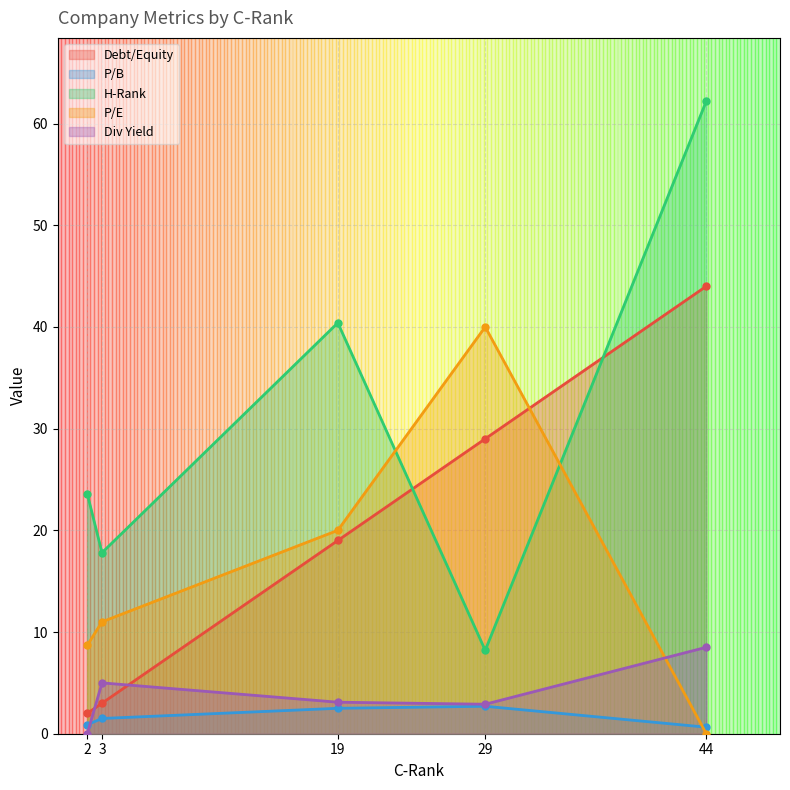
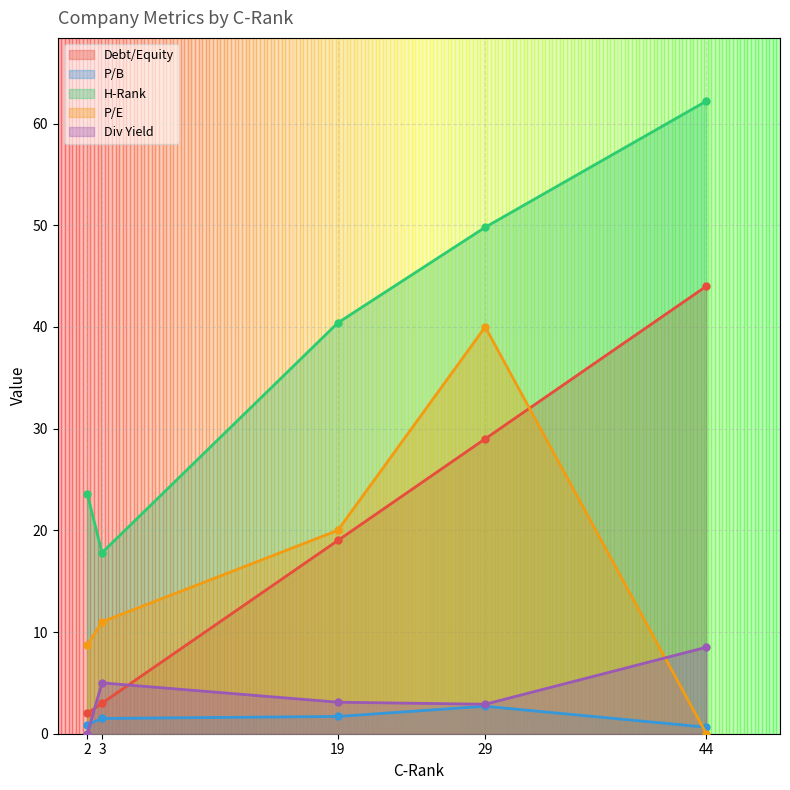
P/B, 19: 2.5 -> 1.7
H-Rank, 29: 8.2 -> 49.8
